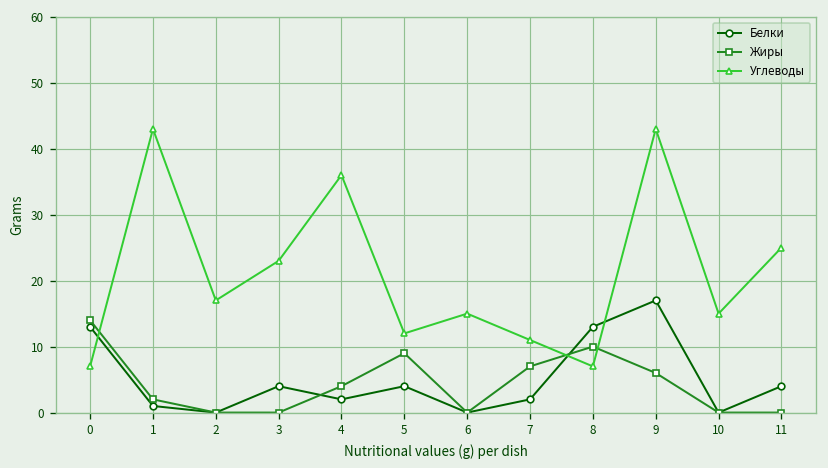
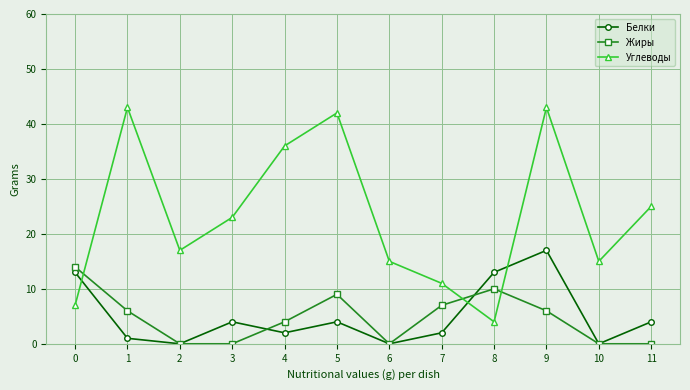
Жиры, 1: 2 -> 6
Углеводы, 5: 12 -> 42
Углеводы, 8: 7 -> 4
